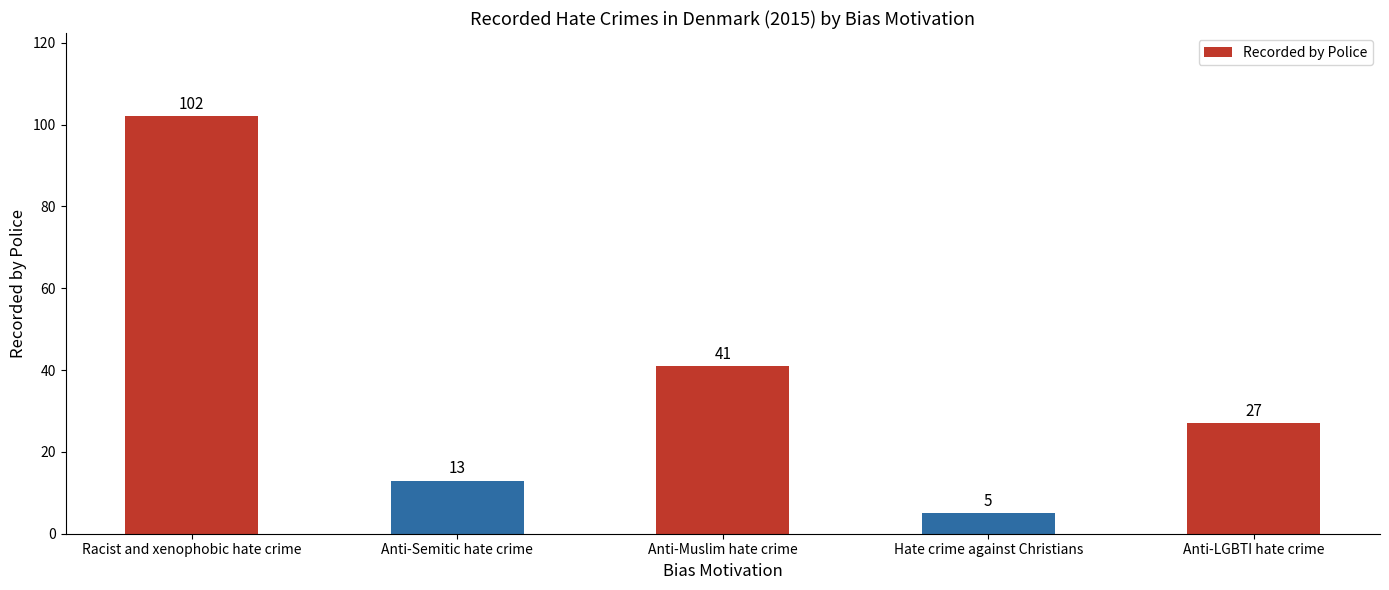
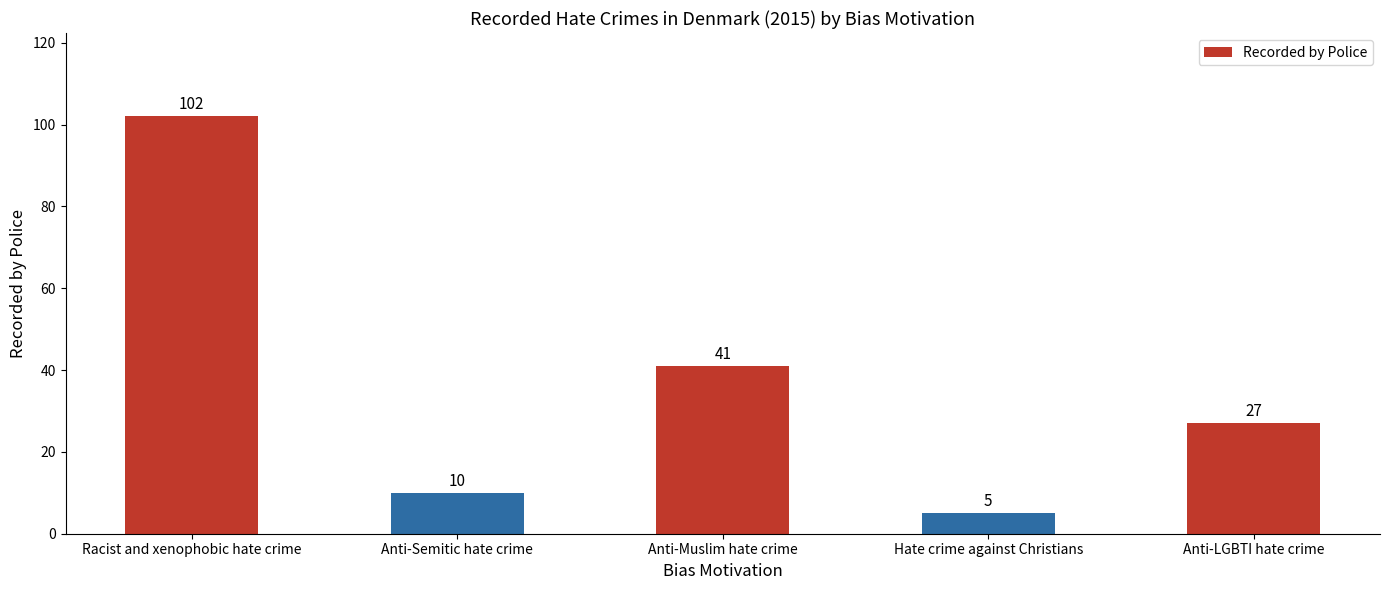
Anti-Semitic hate crime: 13 -> 10
